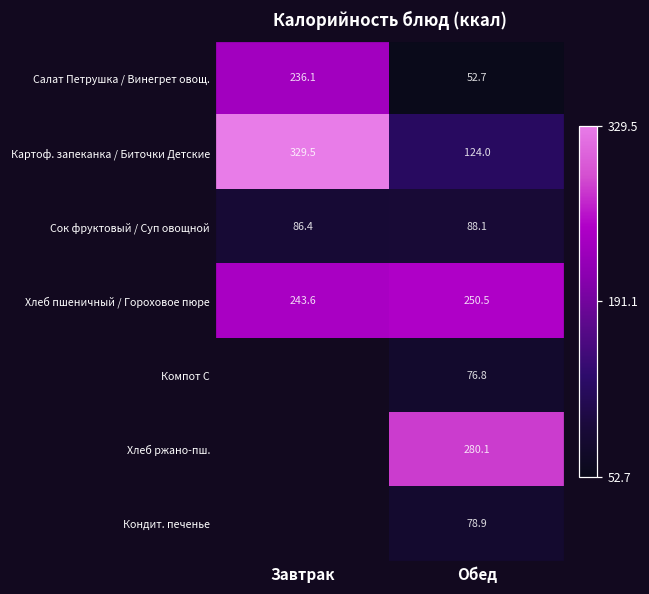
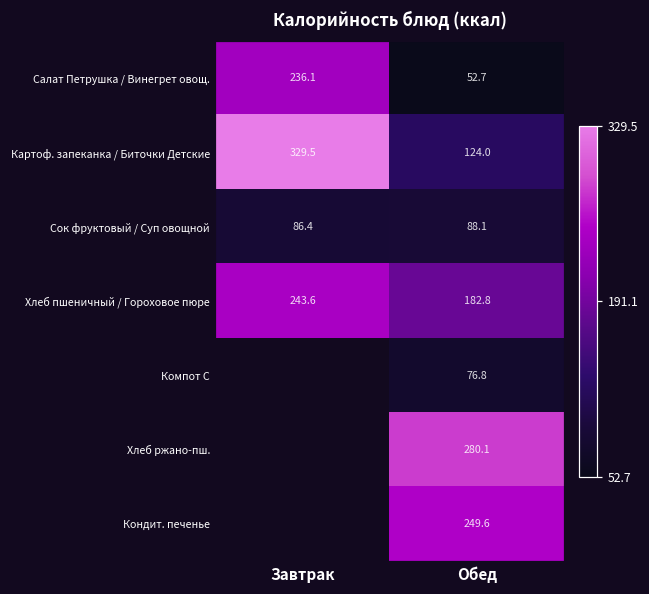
Хлеб пшеничный / Гороховое пюре, Обед: 250.5 -> 182.8
Кондит. печенье, Обед: 78.9 -> 249.6
